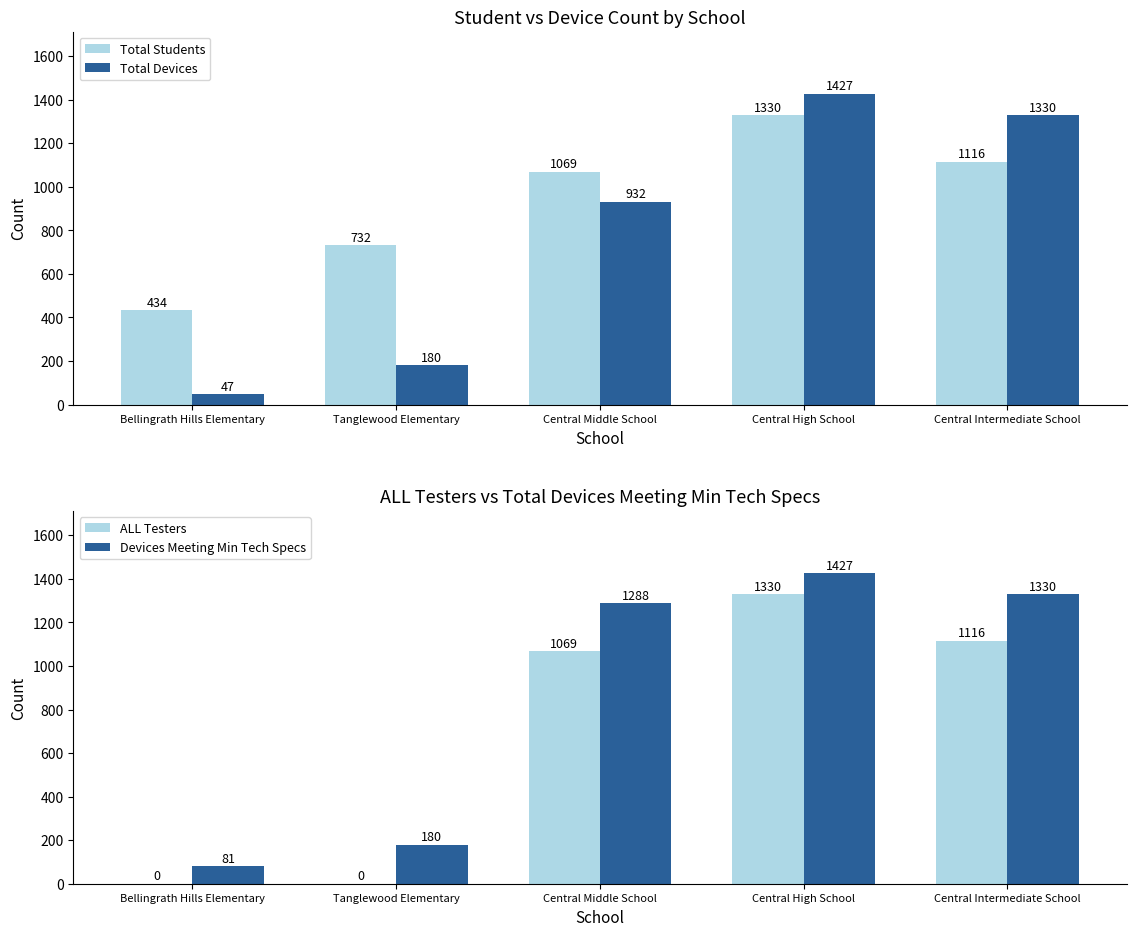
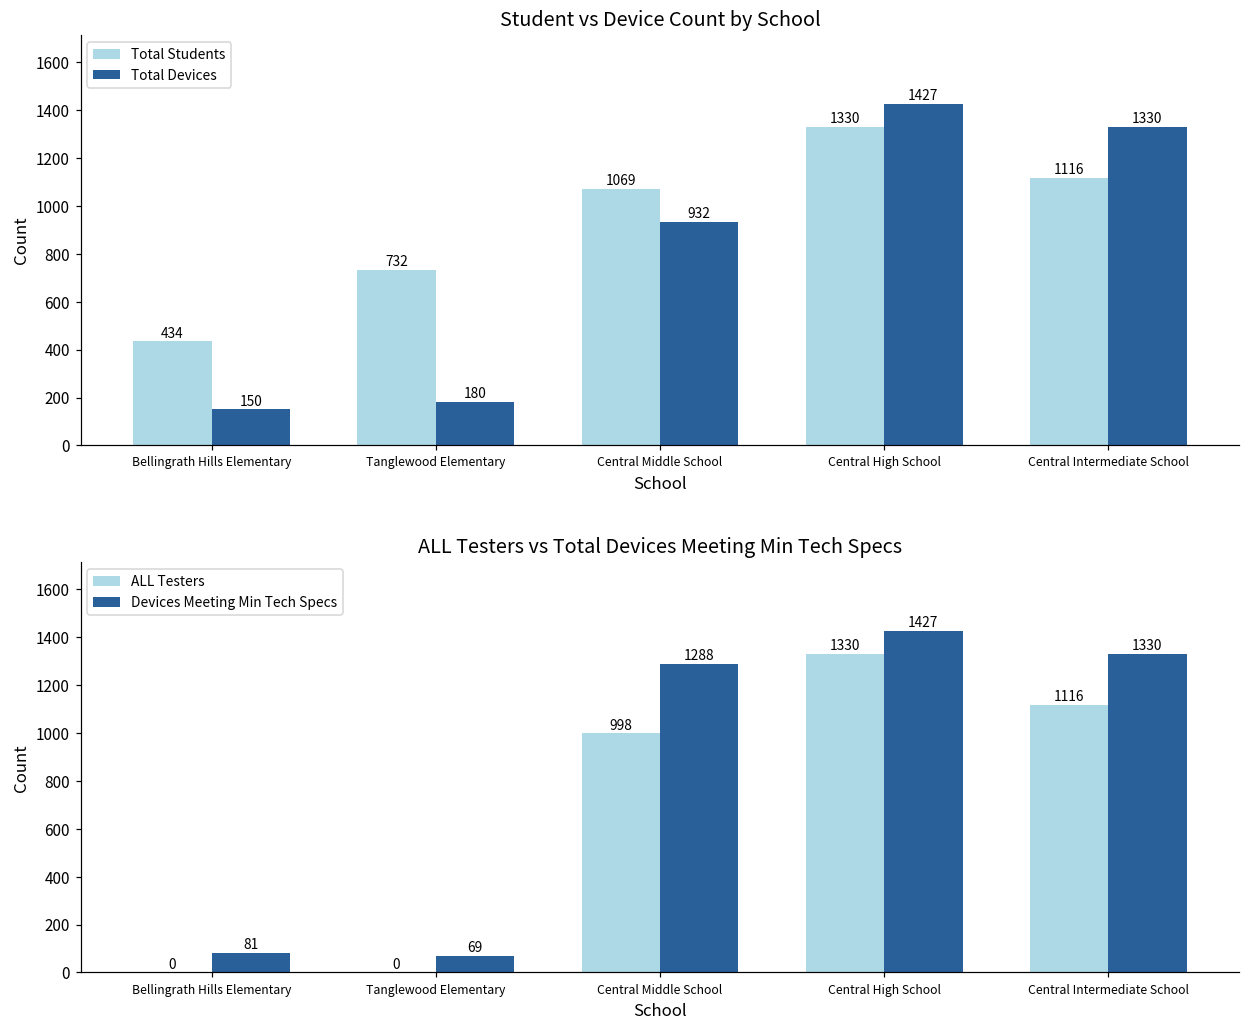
Student vs Device Count by School, Total Devices, Bellingrath Hills Elementary: 47 -> 150
ALL Testers vs Total Devices Meeting Min Tech Specs, Devices Meeting Min Tech Specs, Tanglewood Elementary: 180 -> 69
ALL Testers vs Total Devices Meeting Min Tech Specs, ALL Testers, Central Middle School: 1069 -> 998
